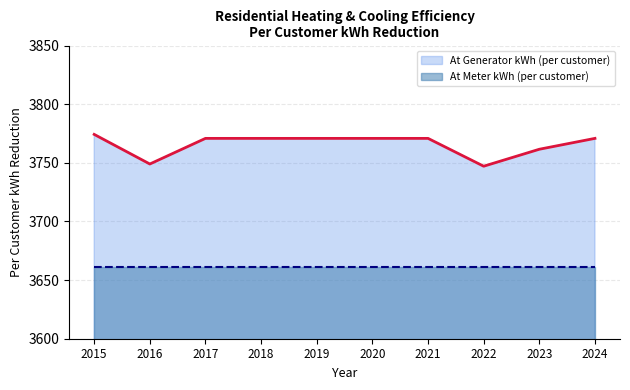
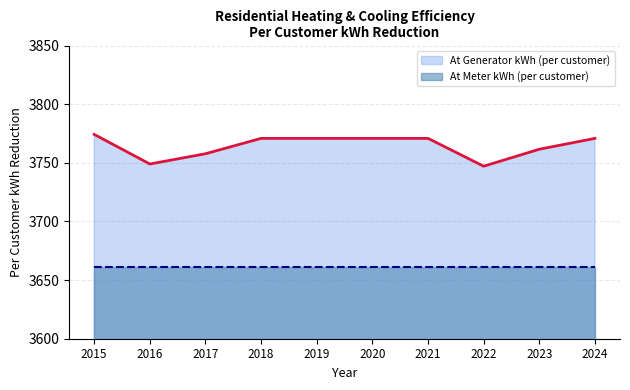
At Generator kWh (per customer), 2017: 3771 -> 3758
